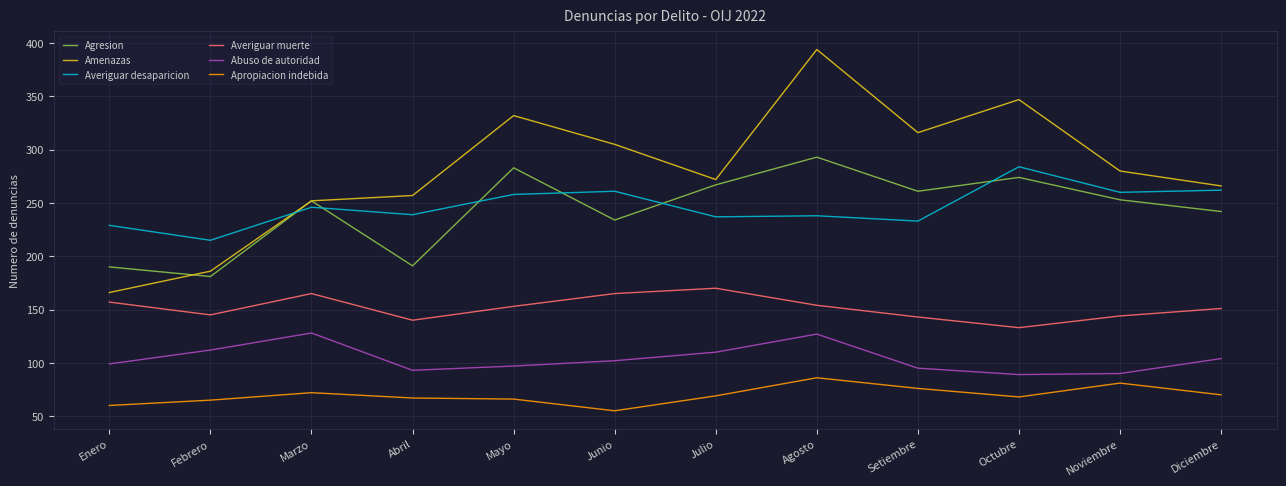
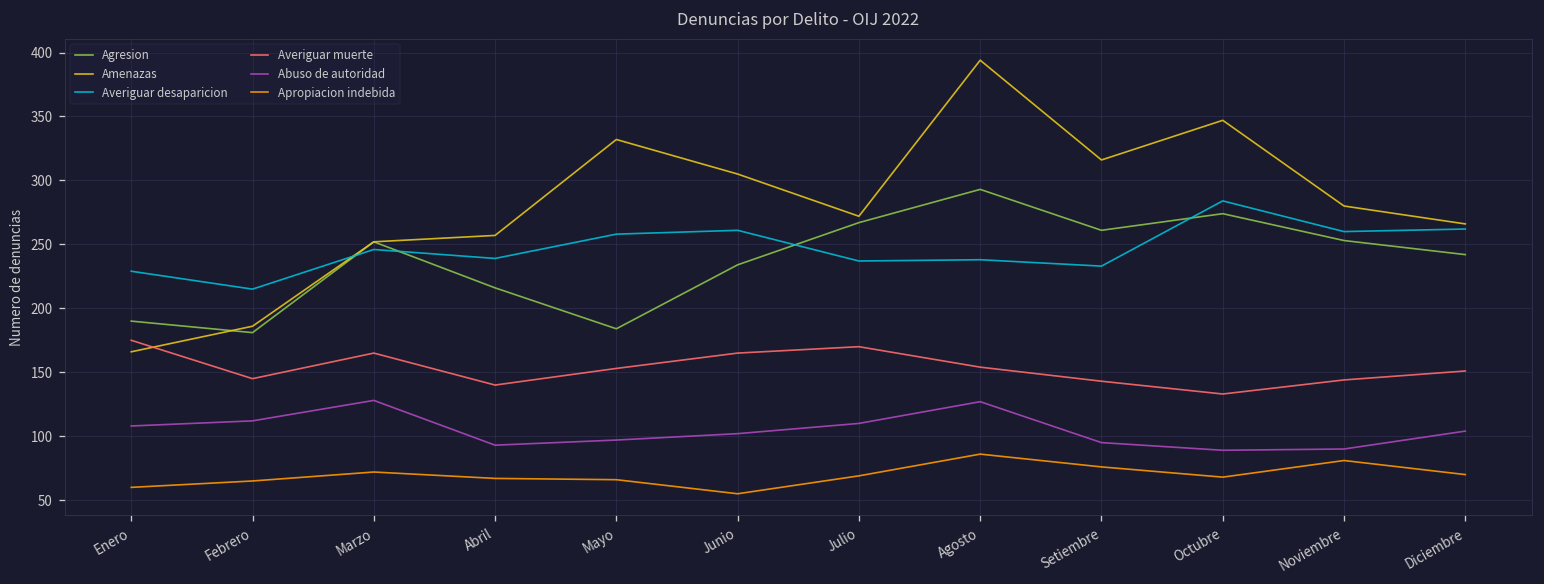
Averiguar muerte, Enero: 157 -> 175
Abuso de autoridad, Enero: 99 -> 108
Agresion, Abril: 191 -> 216
Agresion, Mayo: 283 -> 184
